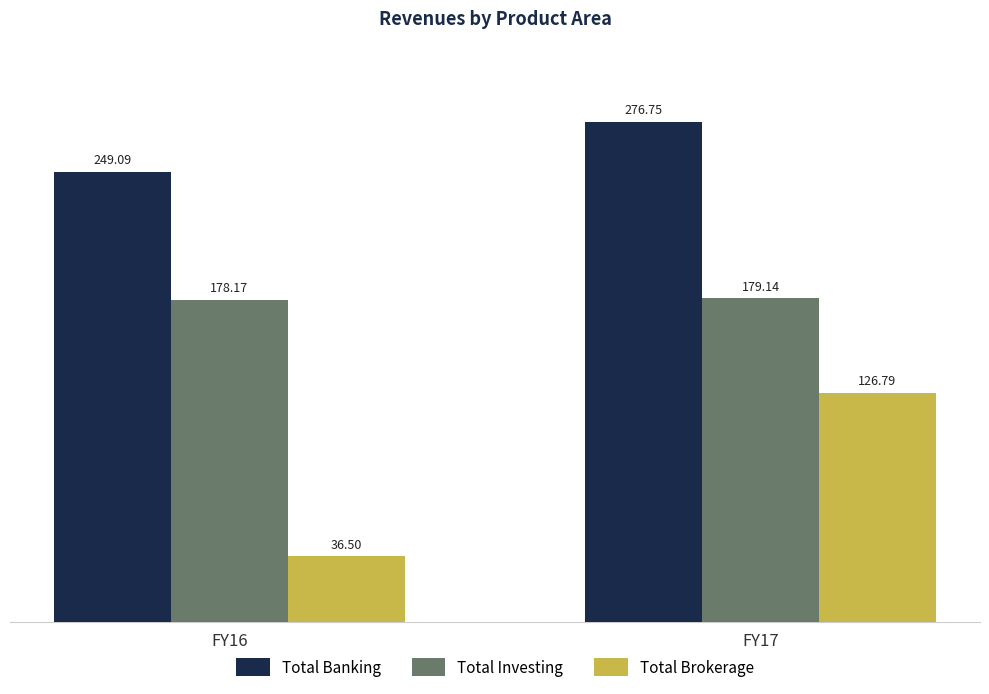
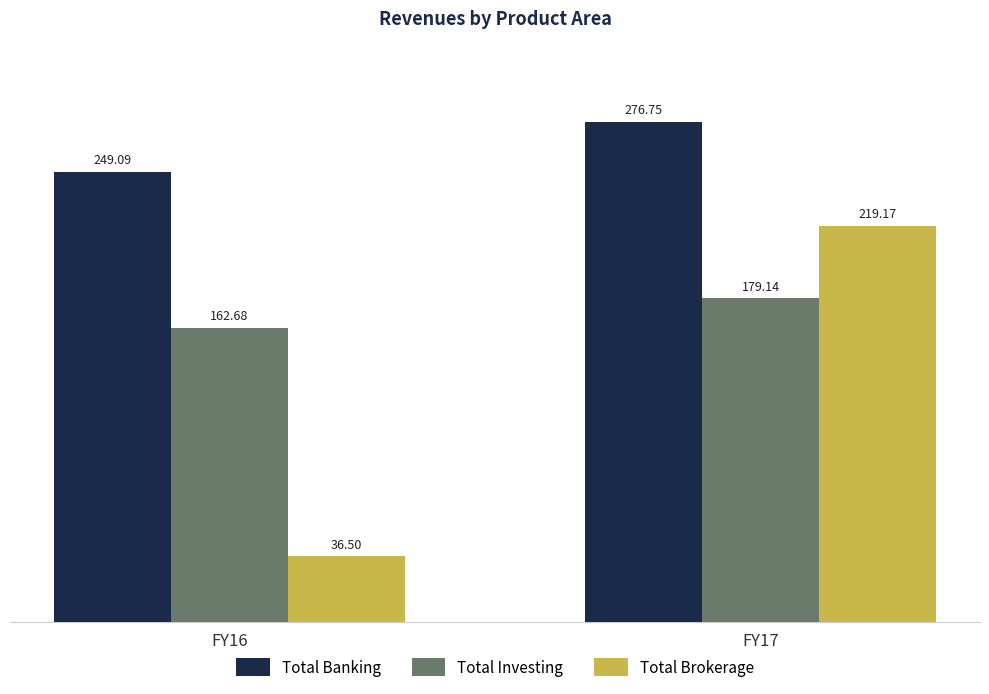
Total Investing, FY16: 178.17 -> 162.68
Total Brokerage, FY17: 126.79 -> 219.17
